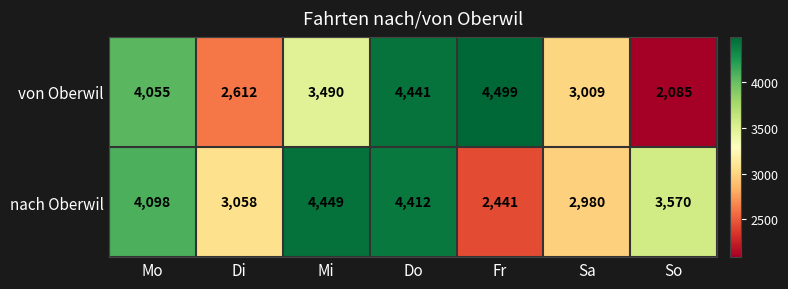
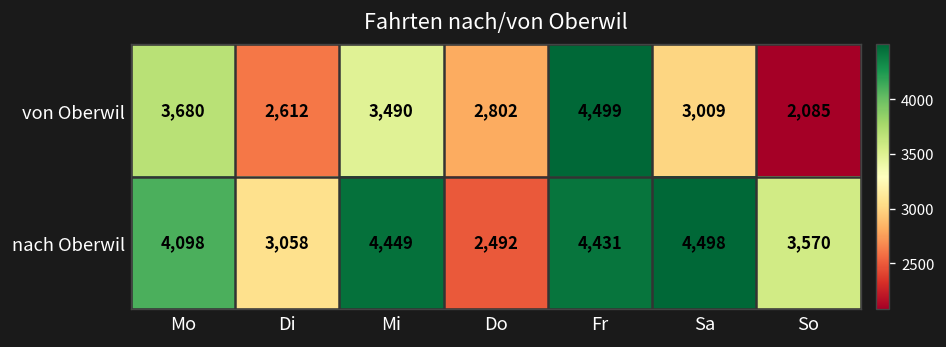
von Oberwil, Mo: 4,055 -> 3,680
von Oberwil, Do: 4,441 -> 2,802
nach Oberwil, Do: 4,412 -> 2,492
nach Oberwil, Fr: 2,441 -> 4,431
nach Oberwil, Sa: 2,980 -> 4,498
